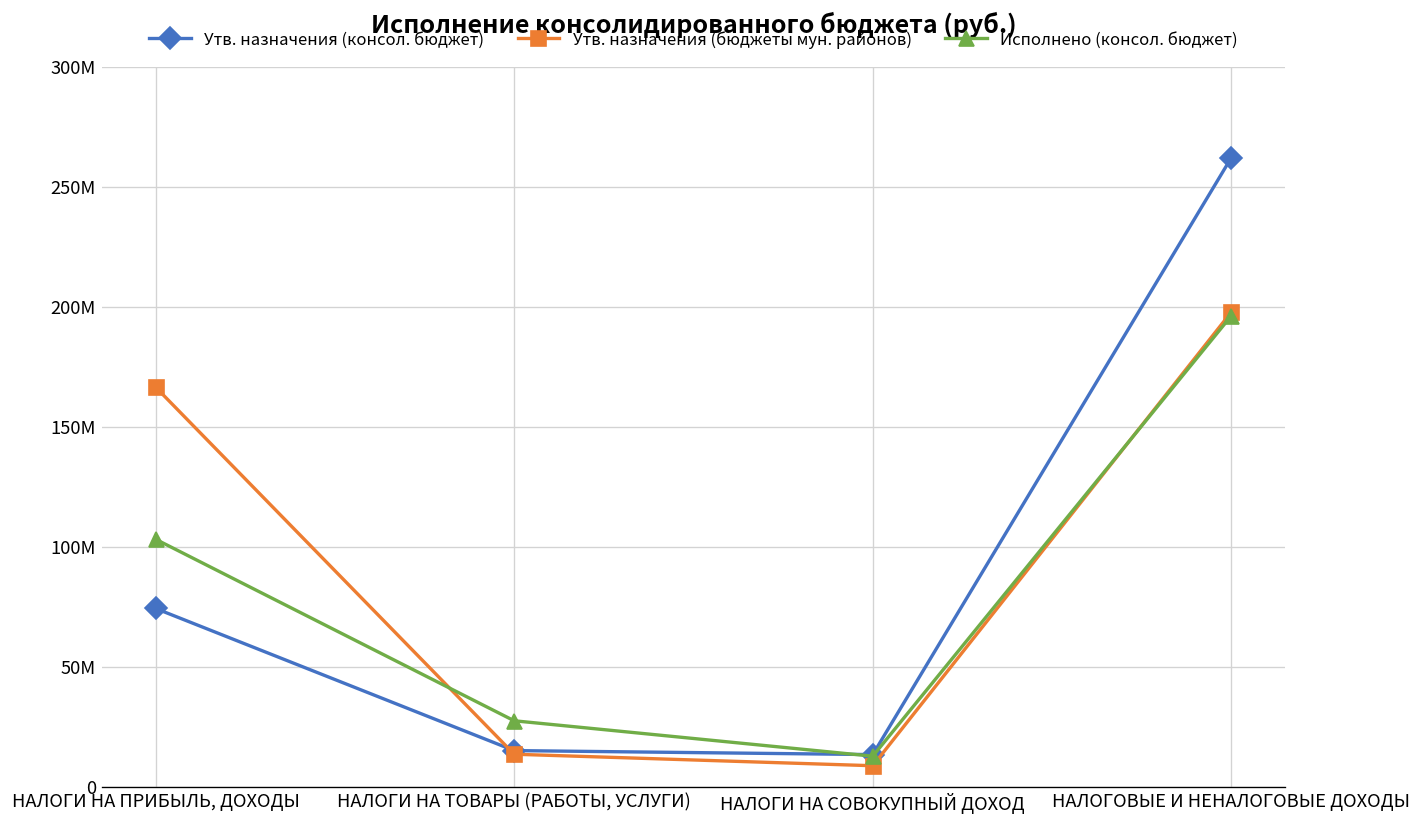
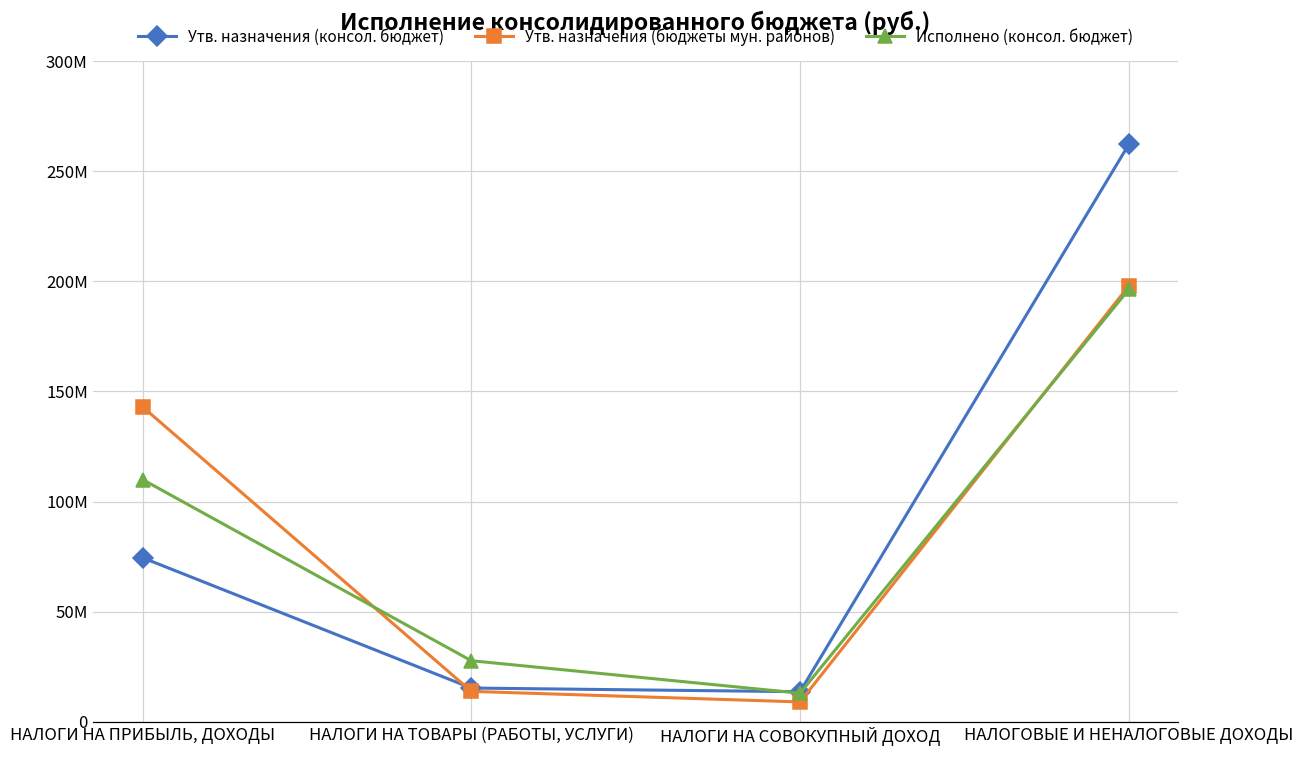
Утв. назначения (бюджеты мун. районов), НАЛОГИ НА ПРИБЫЛЬ, ДОХОДЫ: 167000000 -> 143000000
Исполнено (консол. бюджет), НАЛОГИ НА ПРИБЫЛЬ, ДОХОДЫ: 103000000 -> 110000000
